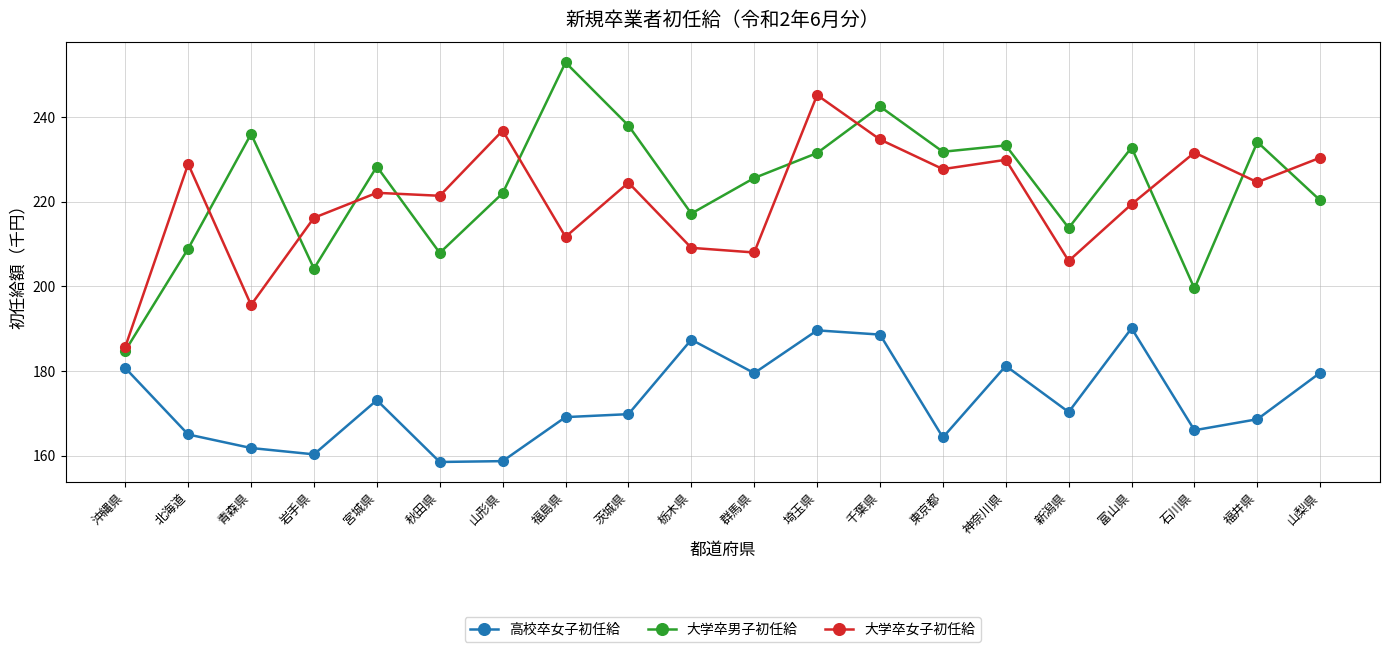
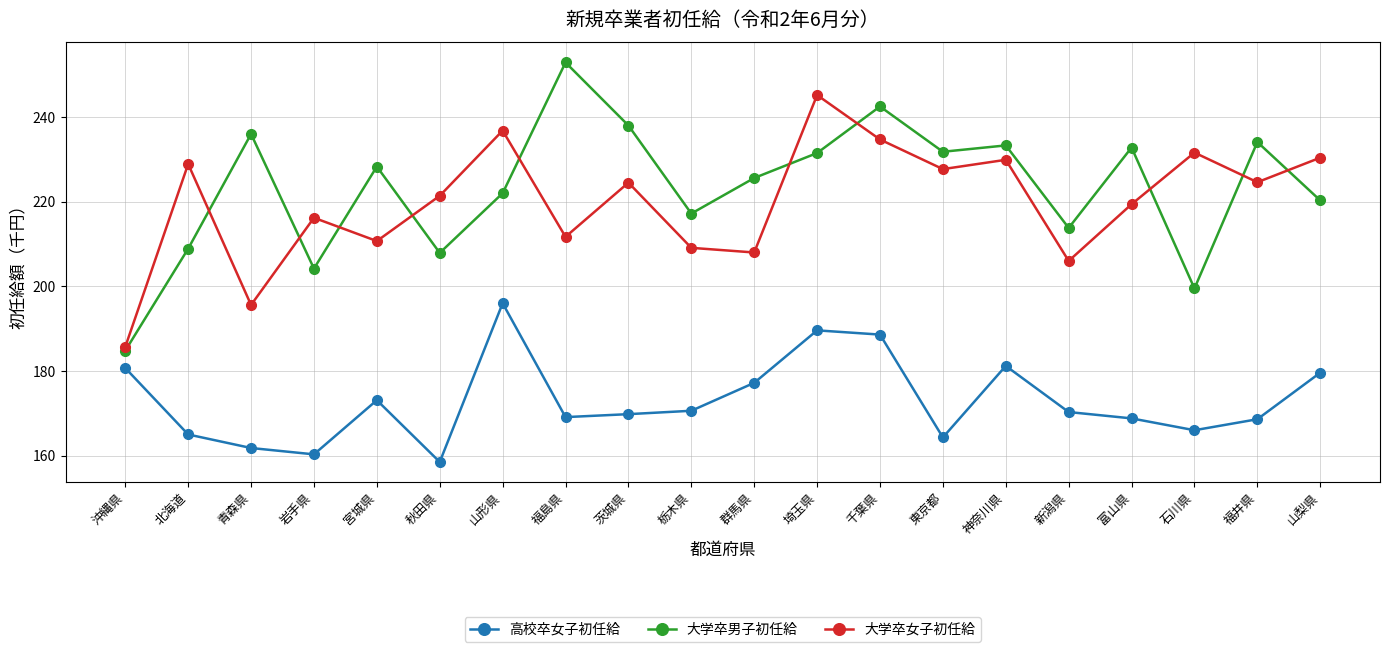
大学卒女子初任給, 宮城県: 222 -> 211
高校卒女子初任給, 山形県: 159 -> 196
高校卒女子初任給, 栃木県: 187 -> 171
高校卒女子初任給, 群馬県: 180 -> 177
高校卒女子初任給, 富山県: 190 -> 169
